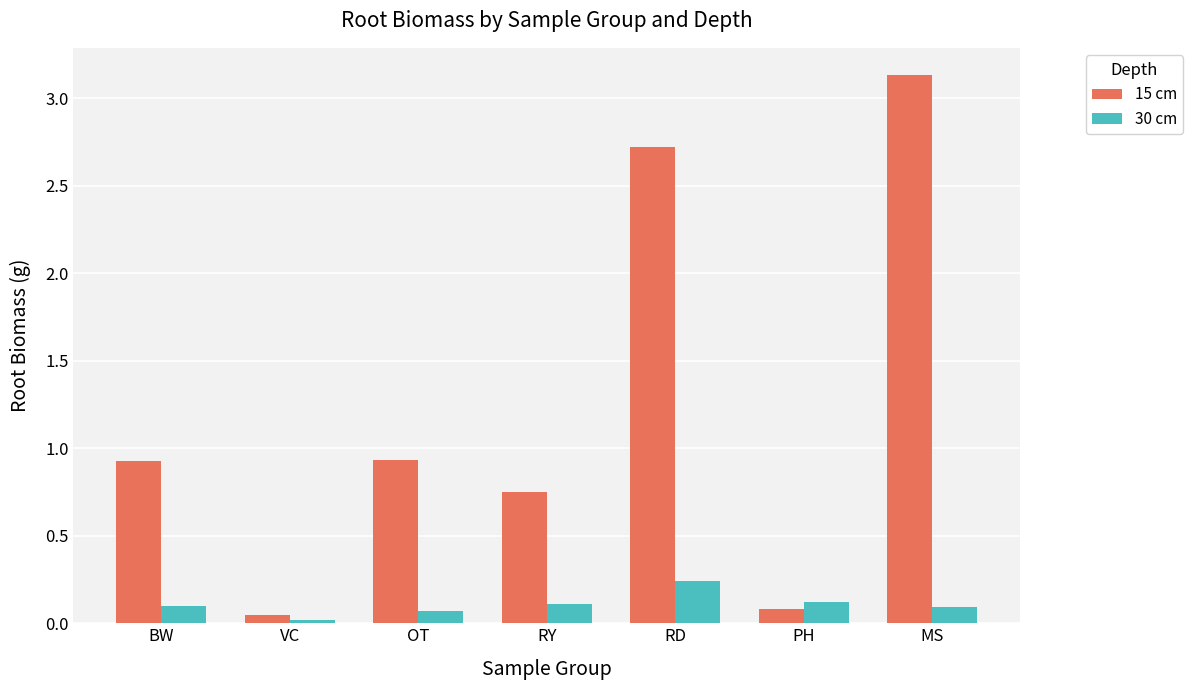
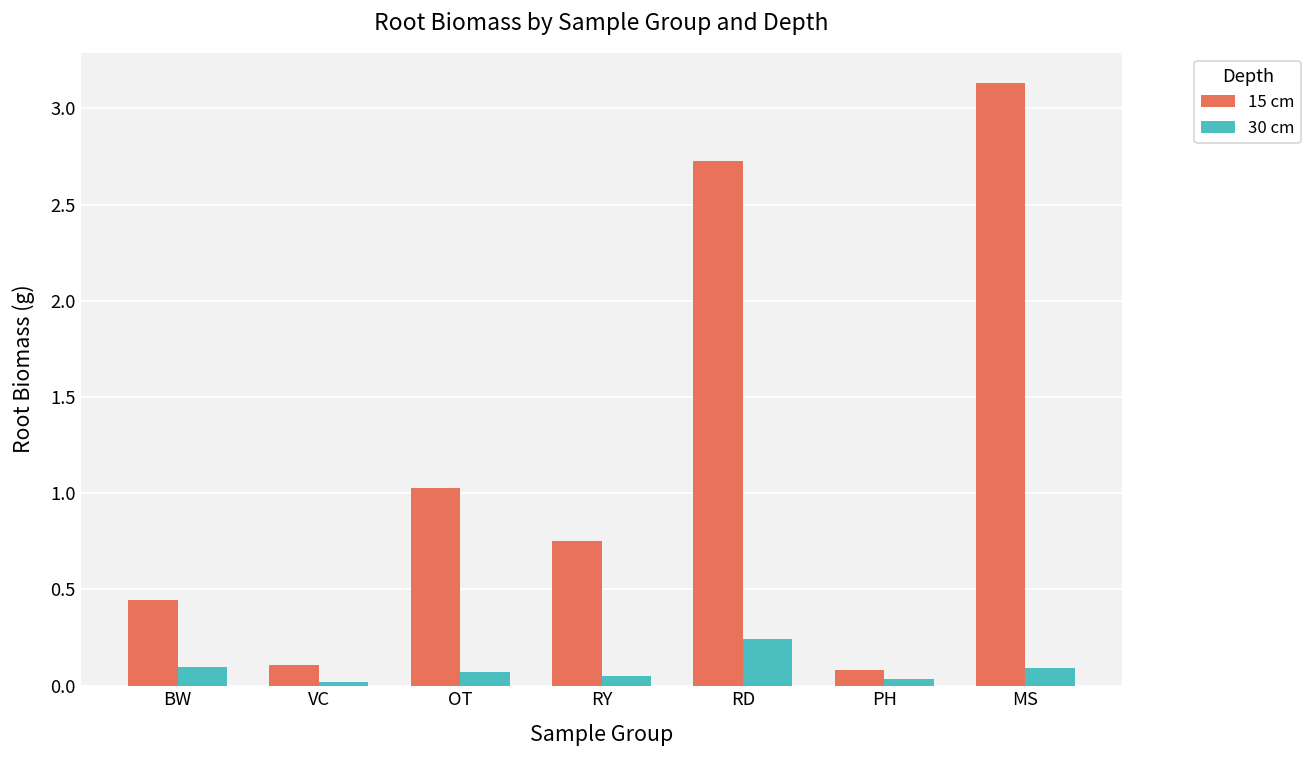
15 cm, BW: 0.93 -> 0.44
15 cm, VC: 0.05 -> 0.11
15 cm, OT: 0.94 -> 1.03
30 cm, RY: 0.11 -> 0.05
30 cm, PH: 0.12 -> 0.03
